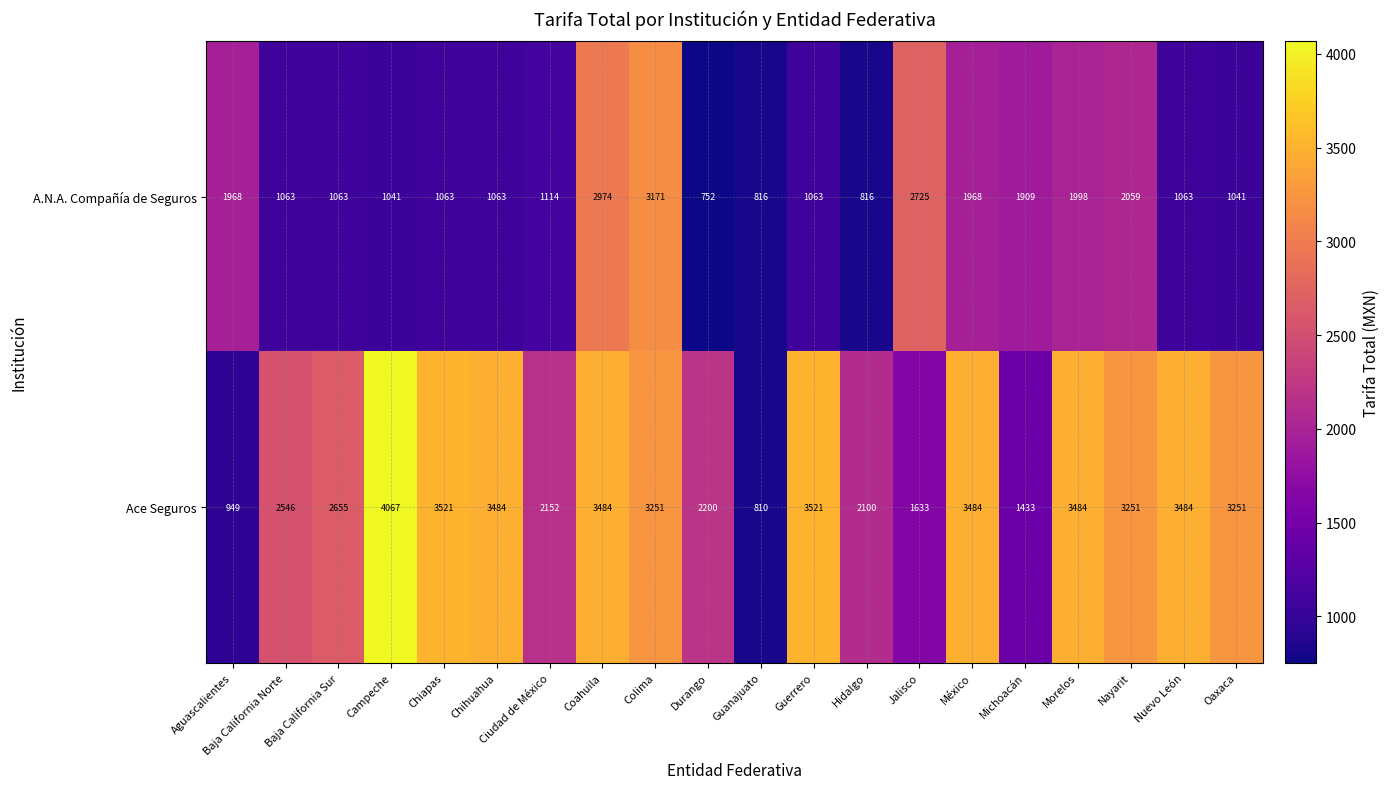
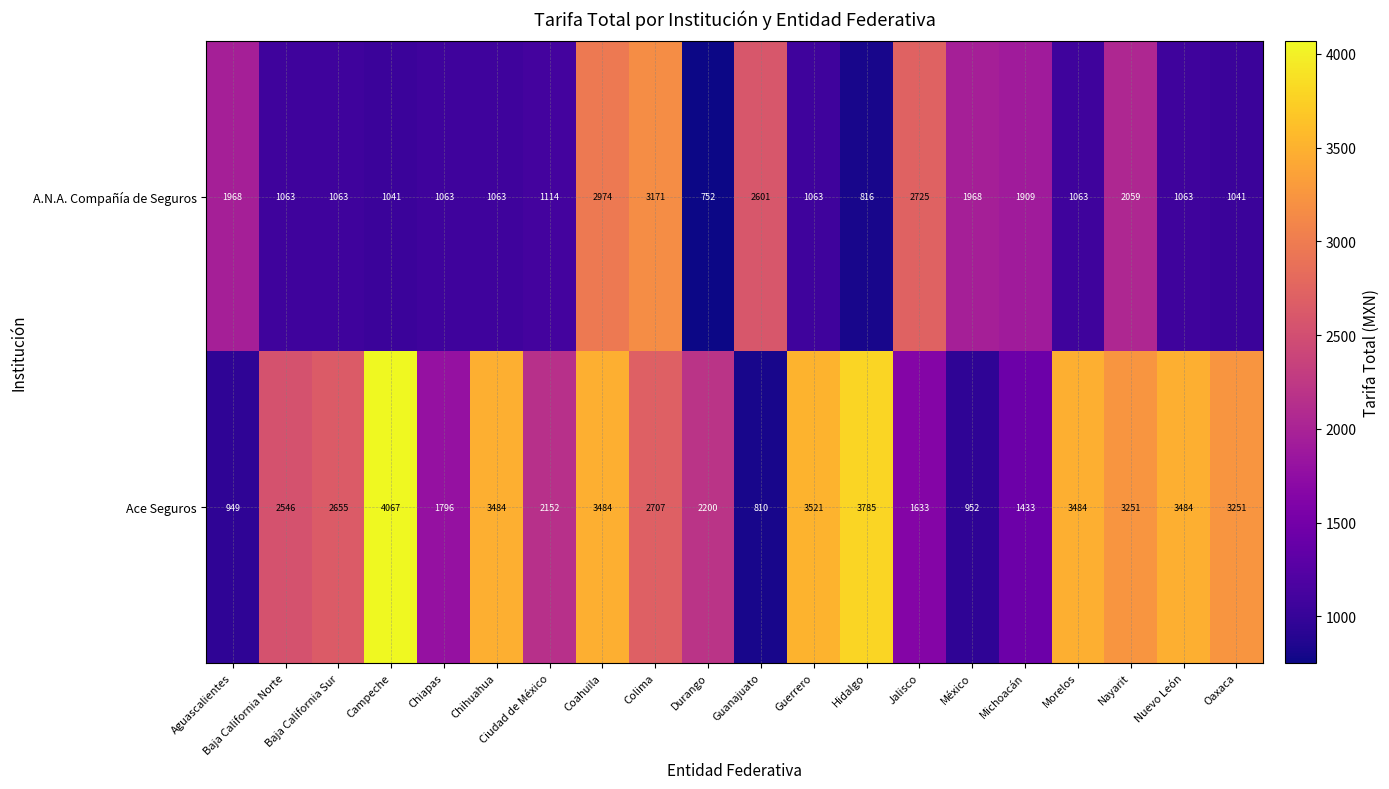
A.N.A. Compañía de Seguros, Guanajuato: 816 -> 2601
A.N.A. Compañía de Seguros, Morelos: 1998 -> 1063
Ace Seguros, Chiapas: 3521 -> 1796
Ace Seguros, Colima: 3251 -> 2707
Ace Seguros, Hidalgo: 2100 -> 3785
Ace Seguros, México: 3484 -> 952
